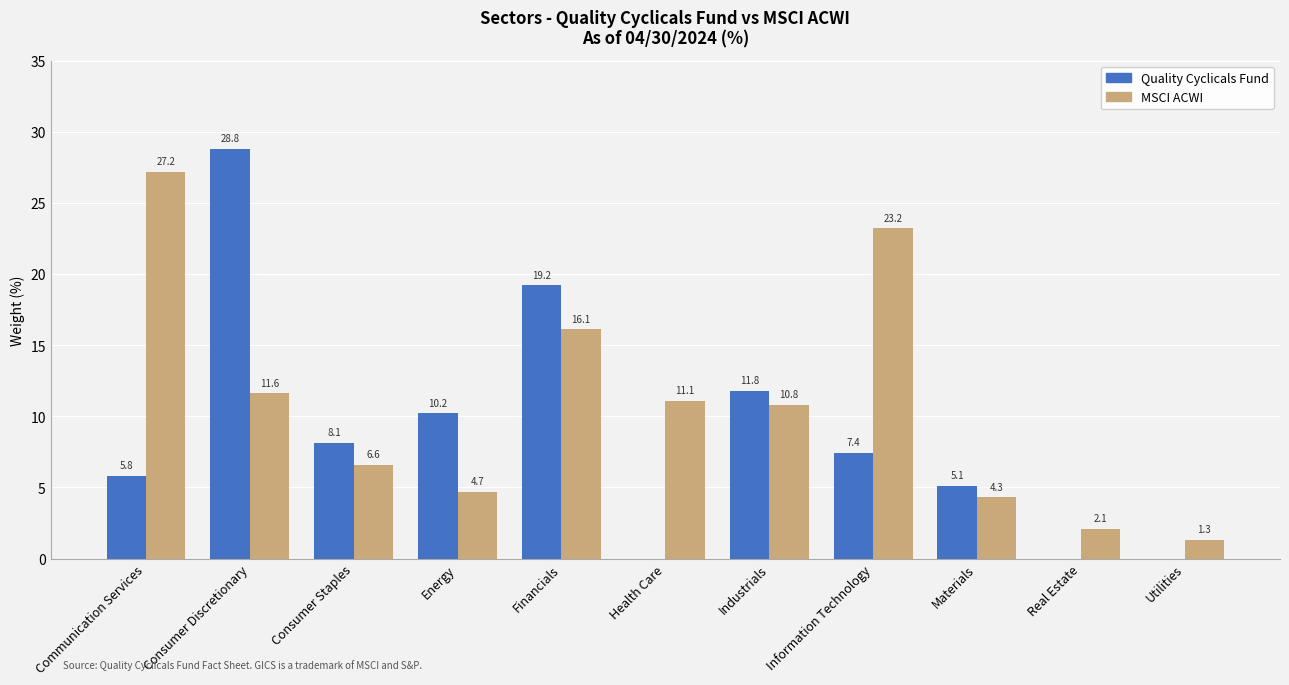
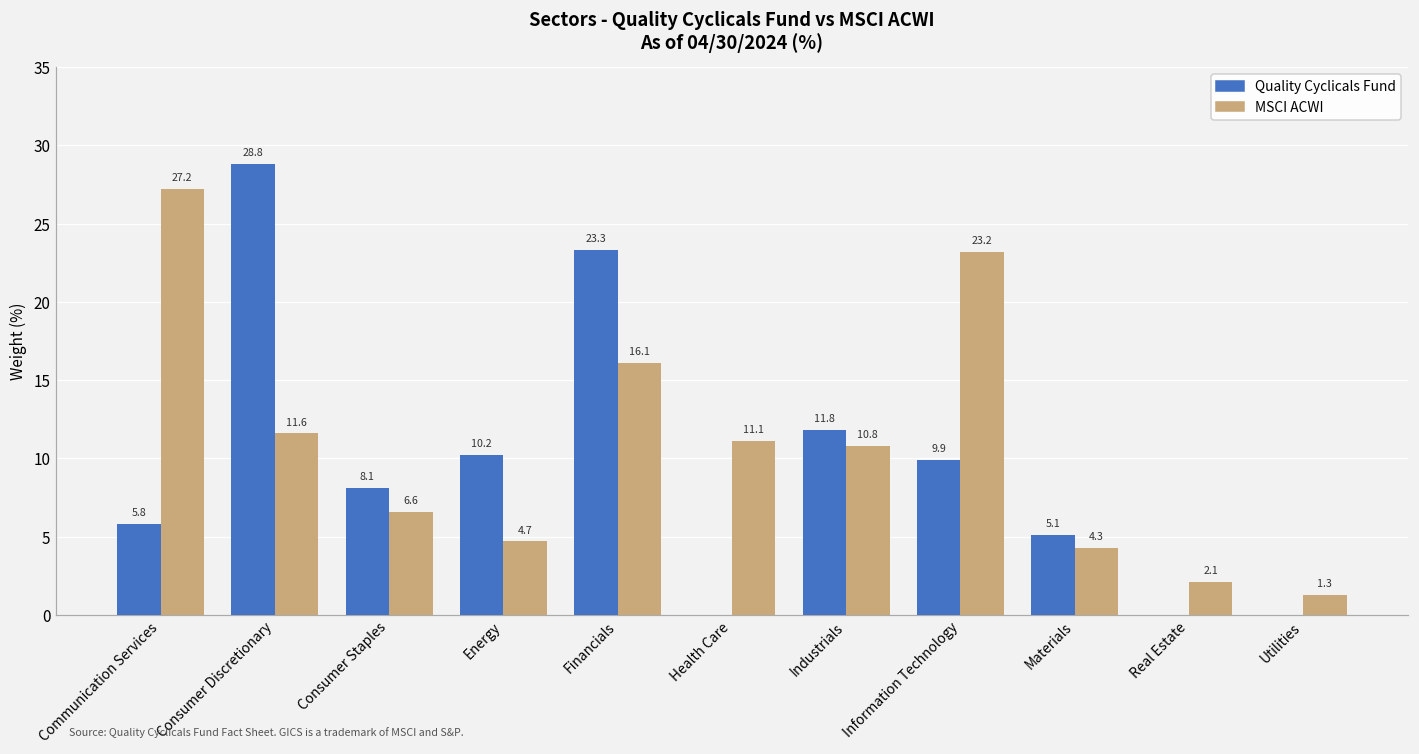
Quality Cyclicals Fund, Financials: 19.2 -> 23.3
Quality Cyclicals Fund, Information Technology: 7.4 -> 9.9
